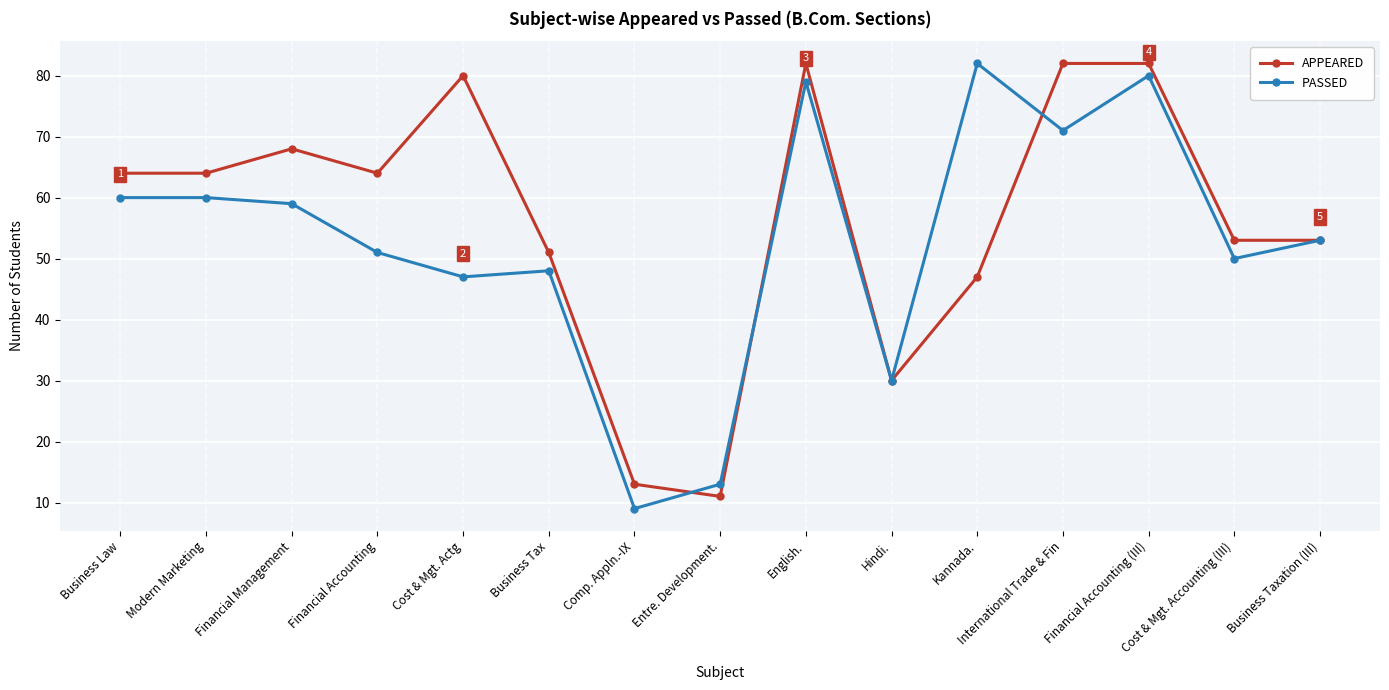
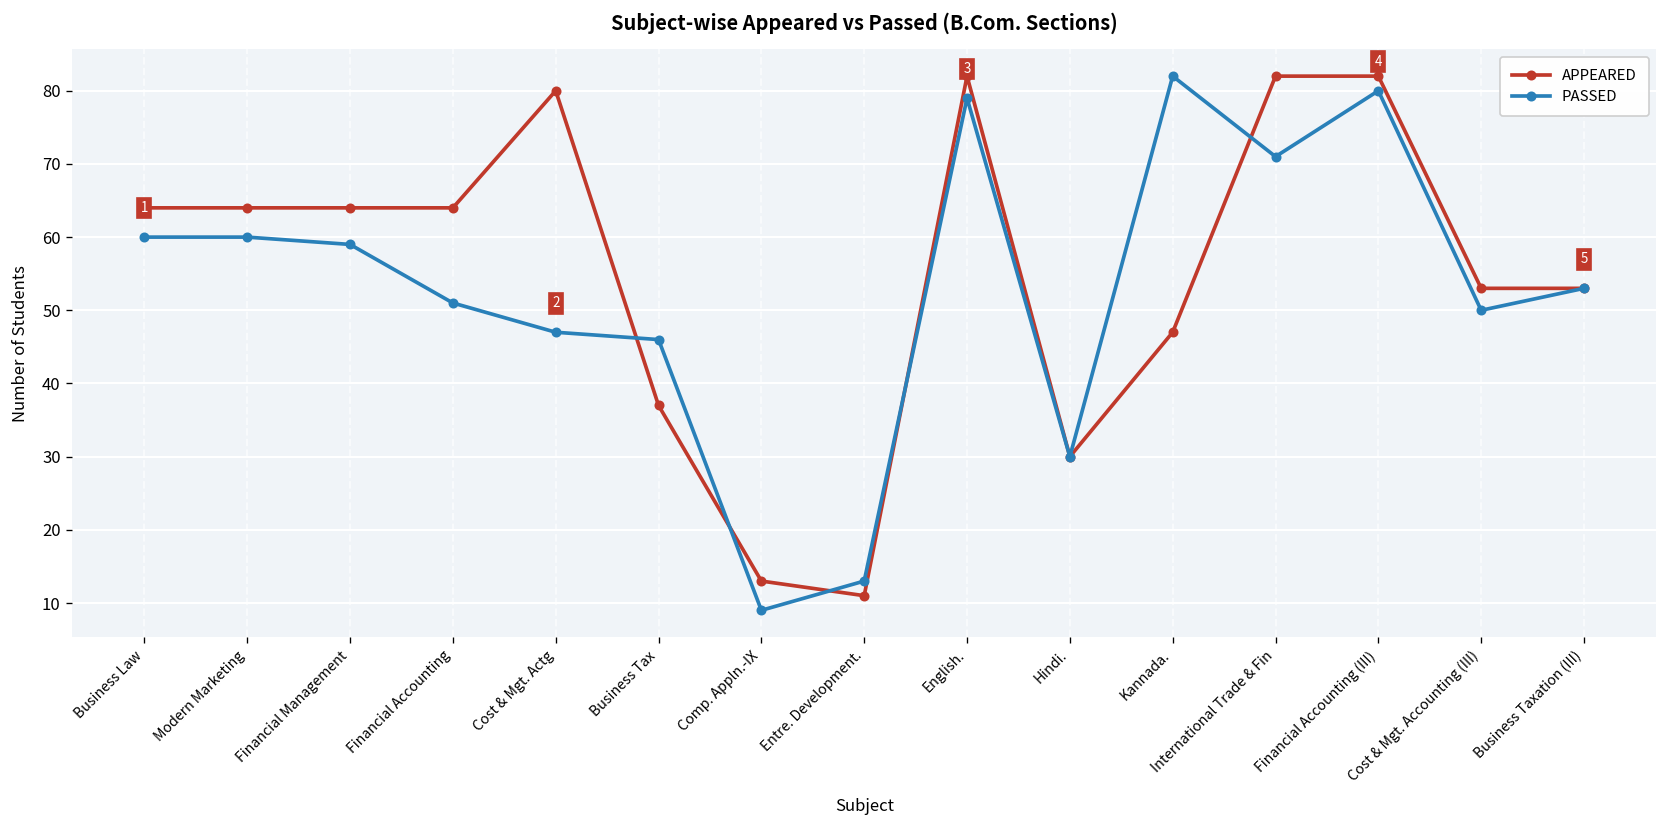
APPEARED, Financial Management: 68 -> 64
APPEARED, Business Tax: 51 -> 37
PASSED, Business Tax: 48 -> 46
